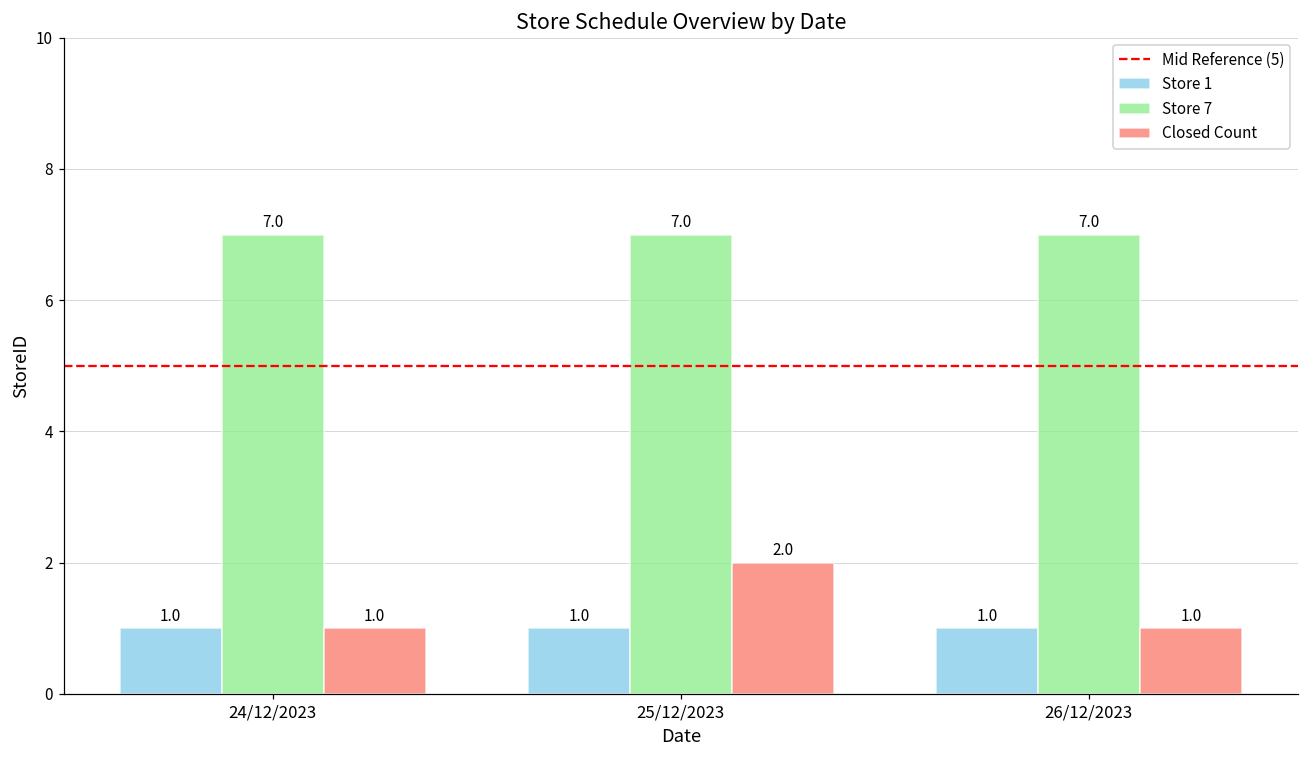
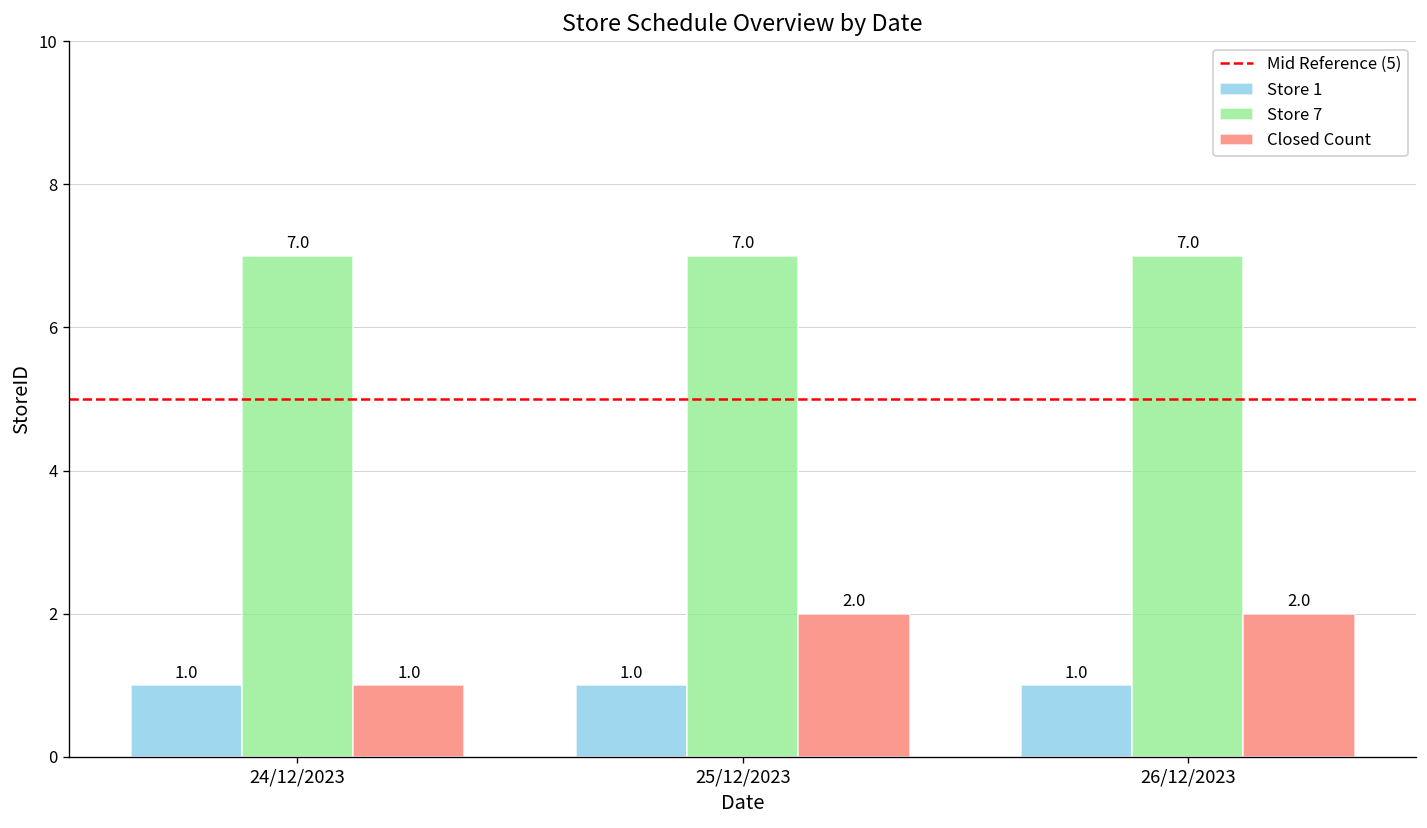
Closed Count, 26/12/2023: 1.0 -> 2.0
